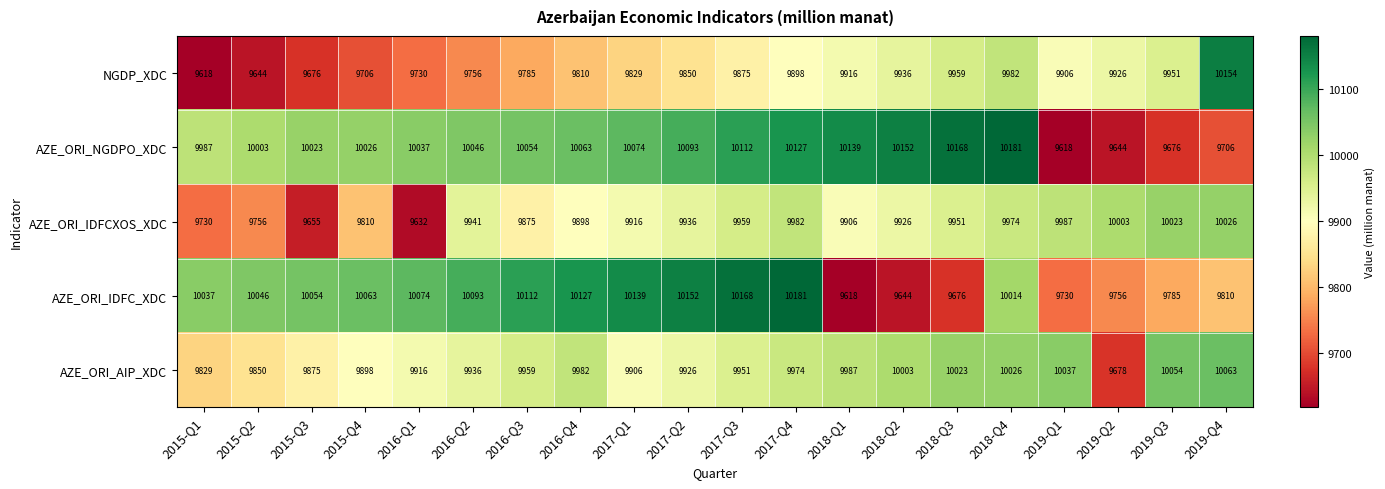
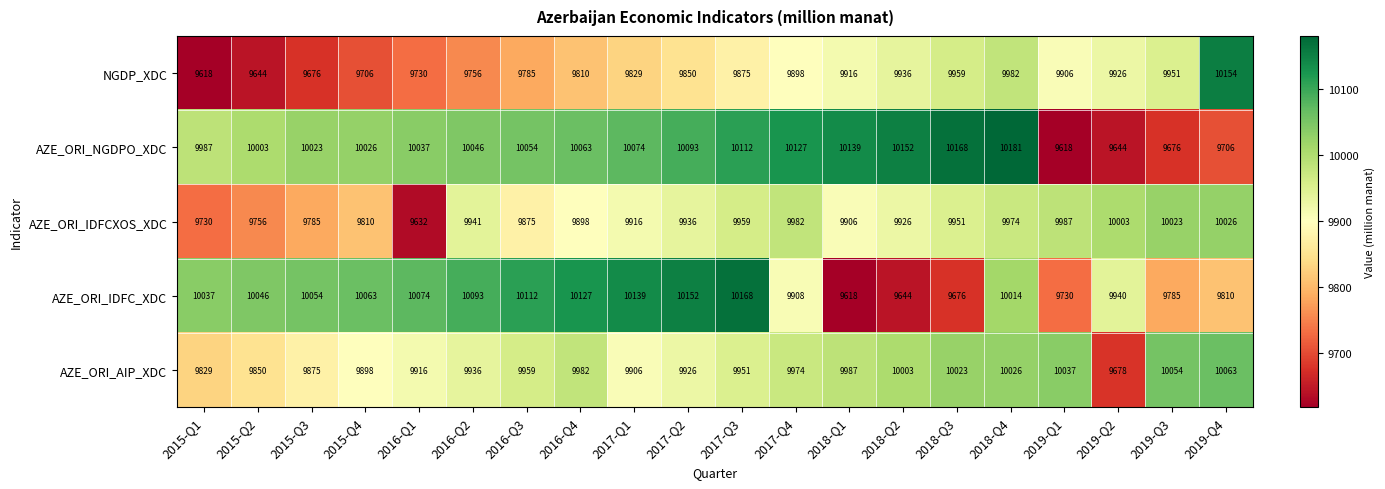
AZE_ORI_IDFCXOS_XDC, 2015-Q3: 9655 -> 9785
AZE_ORI_IDFC_XDC, 2017-Q4: 10181 -> 9908
AZE_ORI_IDFC_XDC, 2019-Q2: 9756 -> 9940
